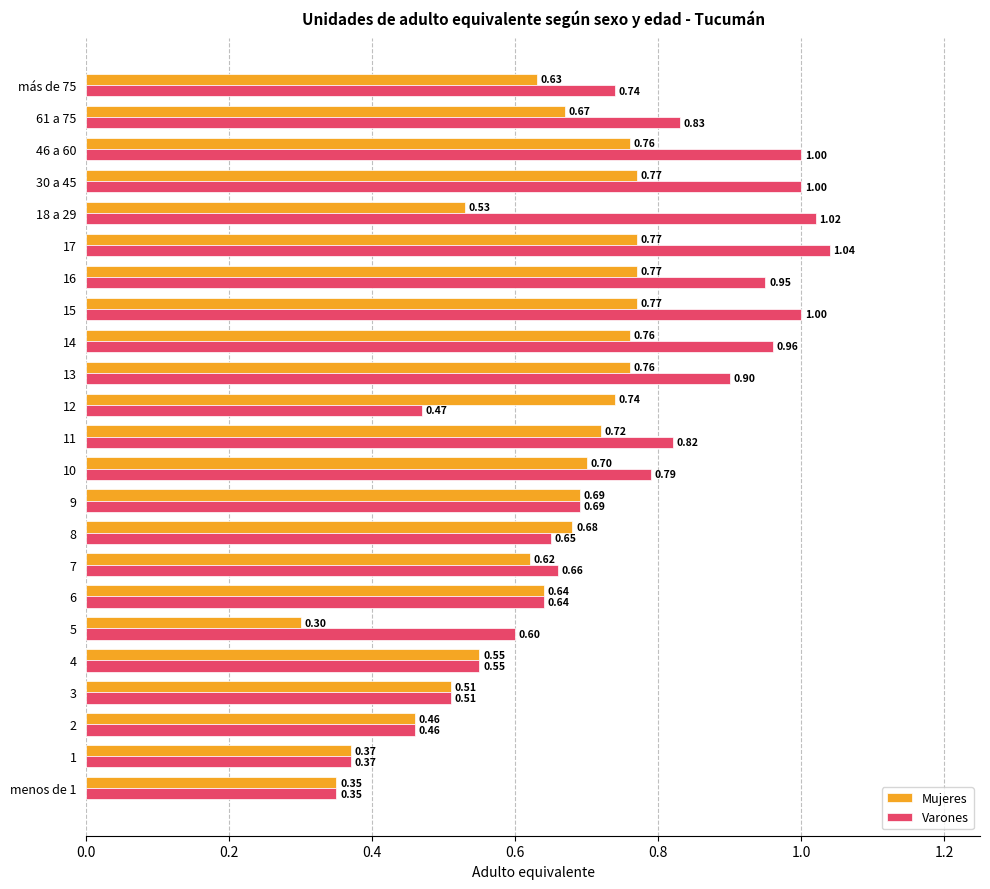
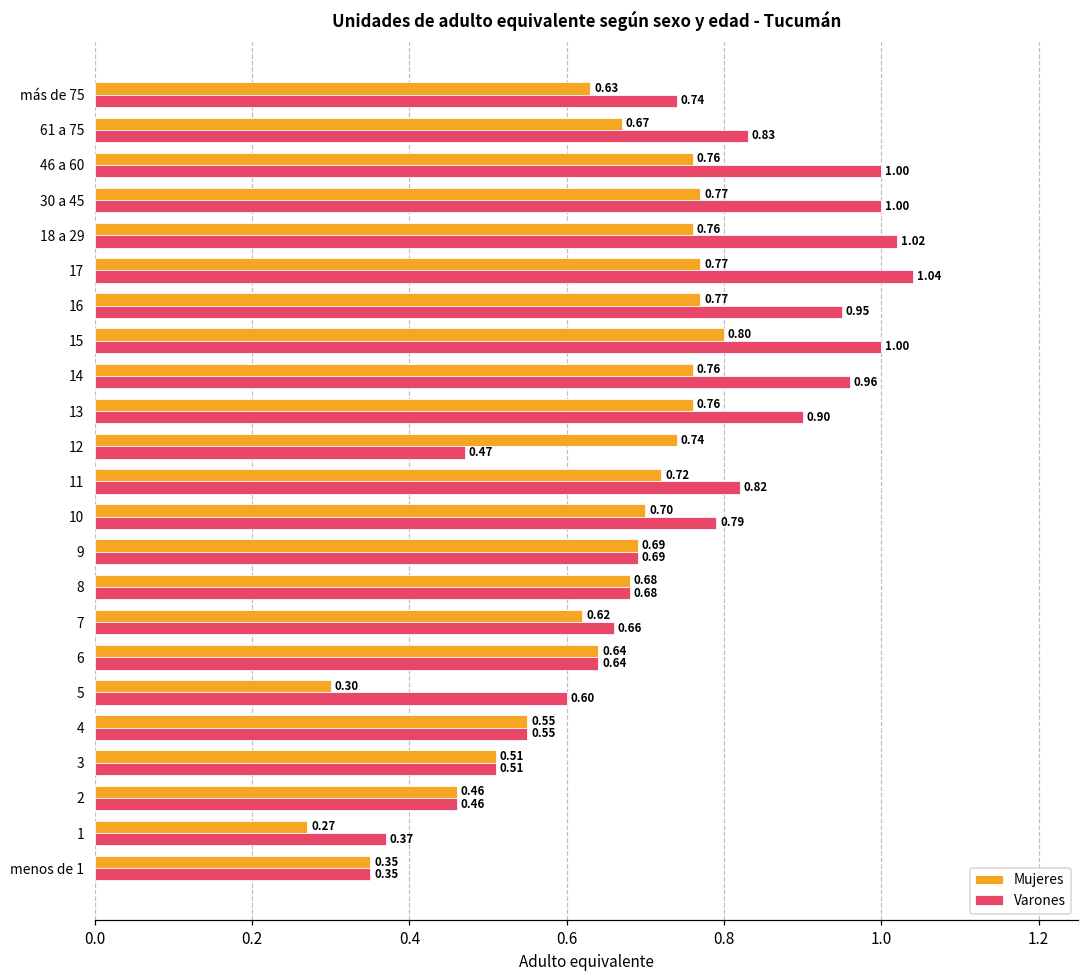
Mujeres, 18 a 29: 0.53 -> 0.76
Mujeres, 15: 0.77 -> 0.80
Varones, 8: 0.65 -> 0.68
Mujeres, 1: 0.37 -> 0.27
